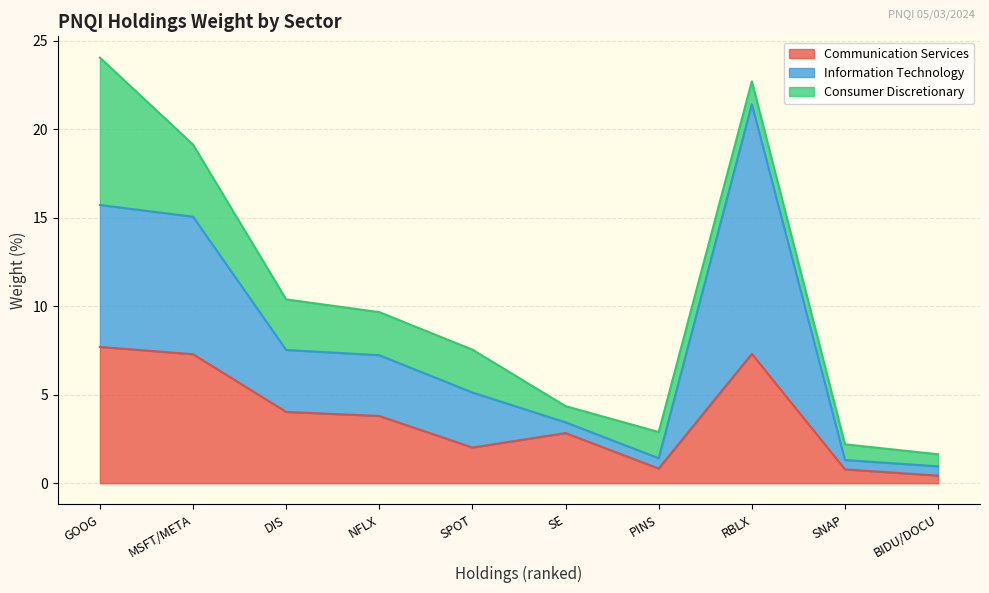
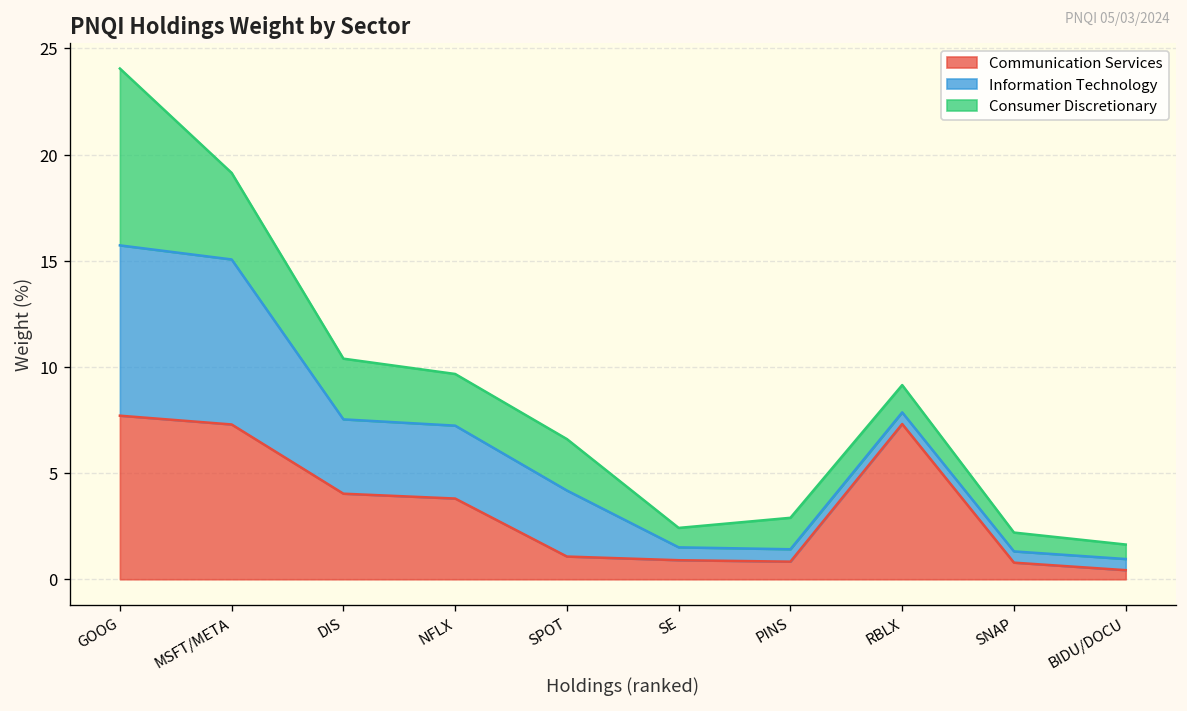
Communication Services, SPOT: 2.0 -> 1.1
Communication Services, SE: 2.8 -> 0.9
Information Technology, RBLX: 14.1 -> 0.5
